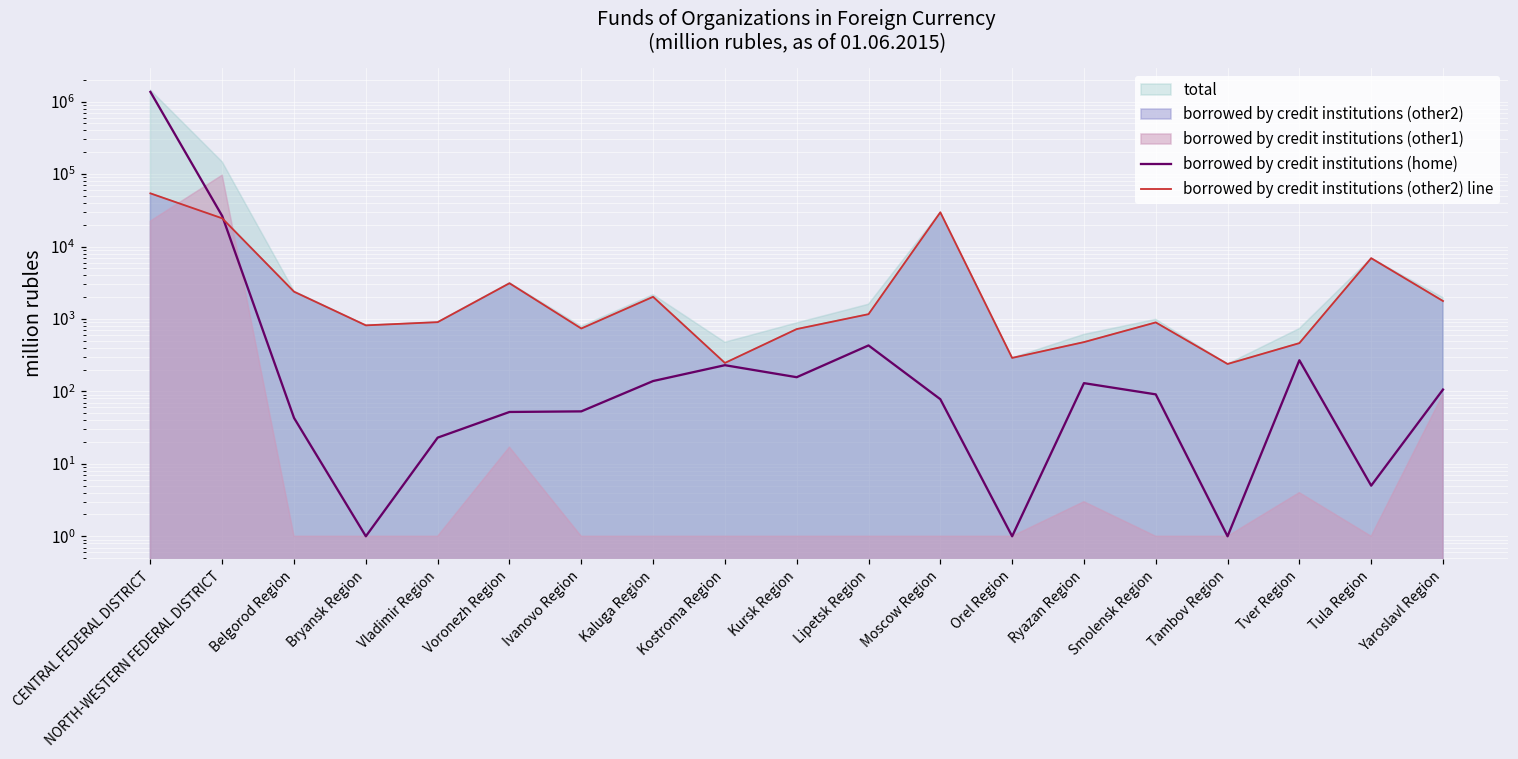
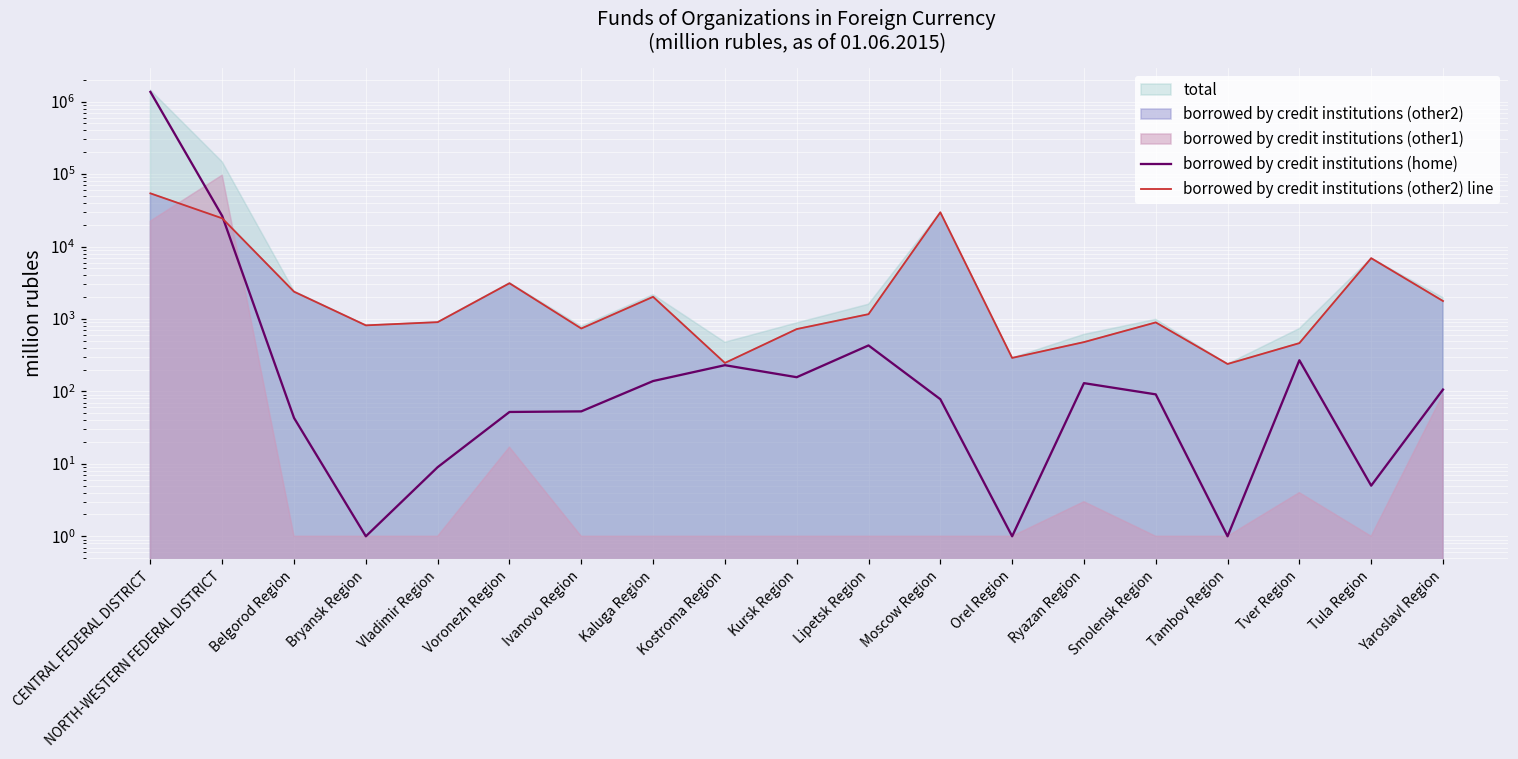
borrowed by credit institutions (home), Vladimir Region: 23 -> 9
